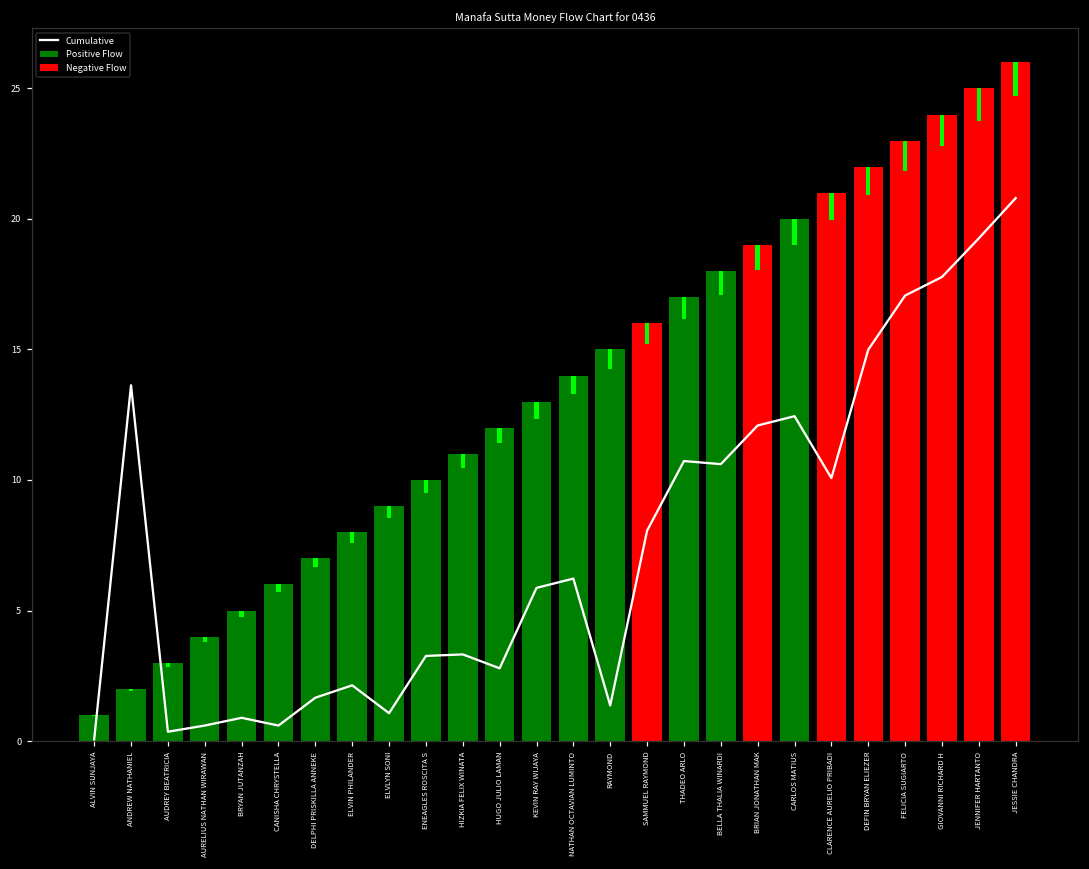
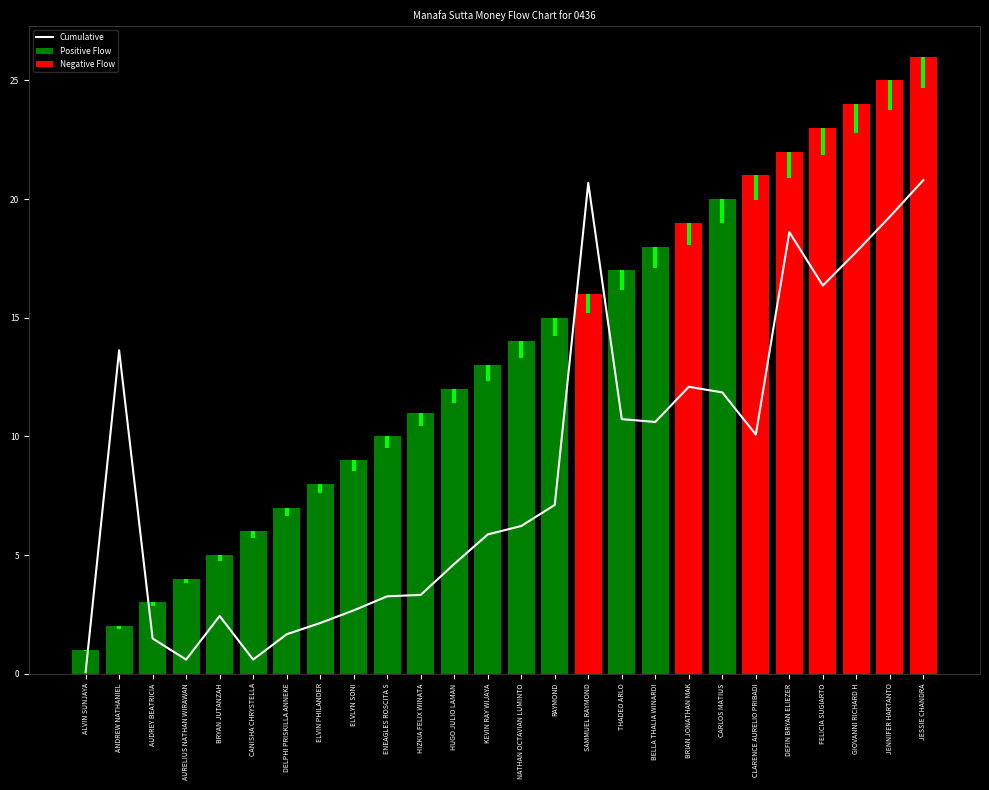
Cumulative, AUDREY BEATRICIA: 0.4 -> 1.5
Cumulative, BRYAN JUTANZAH: 0.9 -> 2.4
Cumulative, ELVLYN SONI: 1.1 -> 2.7
Cumulative, HUGO JULIO LAMAN: 2.8 -> 4.6
Cumulative, RAYMOND: 1.4 -> 7.1
Cumulative, SAMMUEL RAYMOND: 8.1 -> 20.7
Cumulative, CARLOS MATIUS: 12.4 -> 11.9
Cumulative, DEFIN BRYAN ELIEZER: 15.0 -> 18.6
Cumulative, FELICIA SUGIARTO: 17.1 -> 16.4
